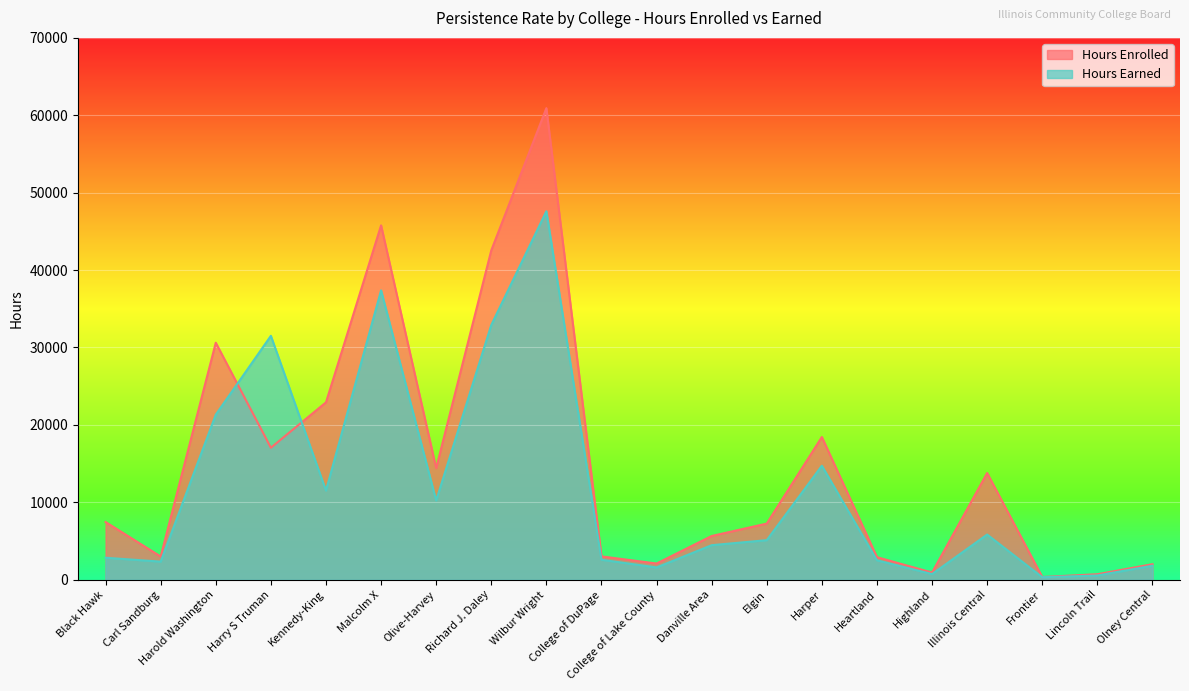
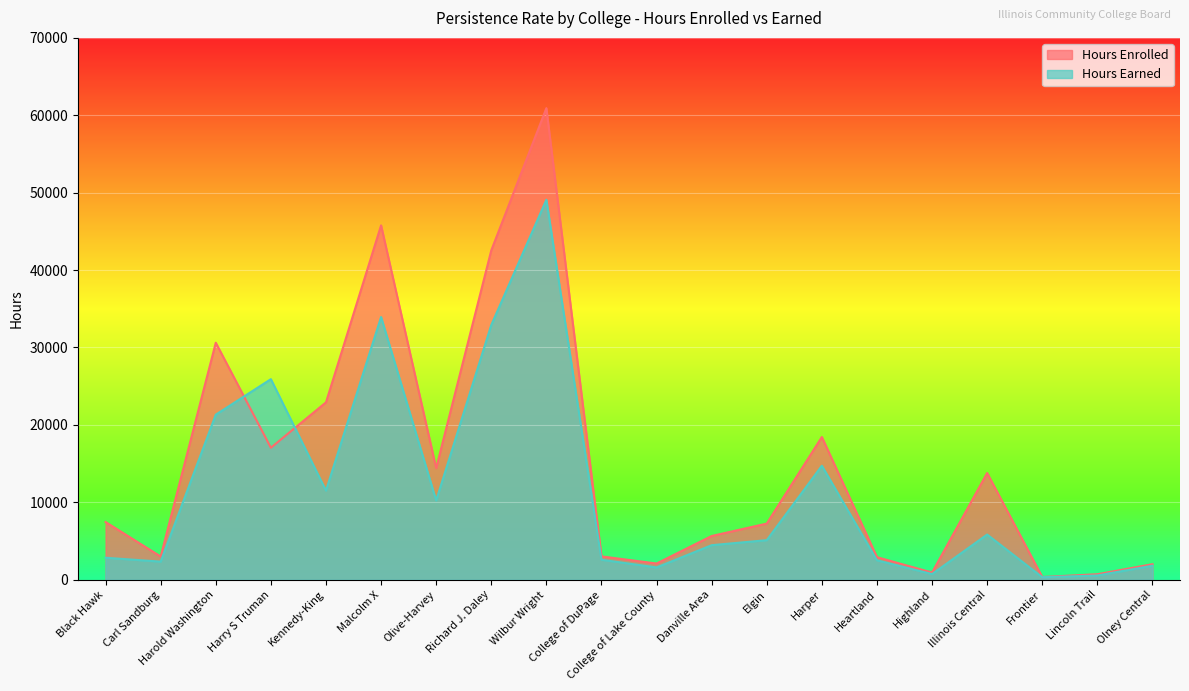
Hours Earned, Harry S Truman: 32000 -> 26000
Hours Earned, Malcolm X: 37000 -> 34000
Hours Earned, Wilbur Wright: 48000 -> 49000
